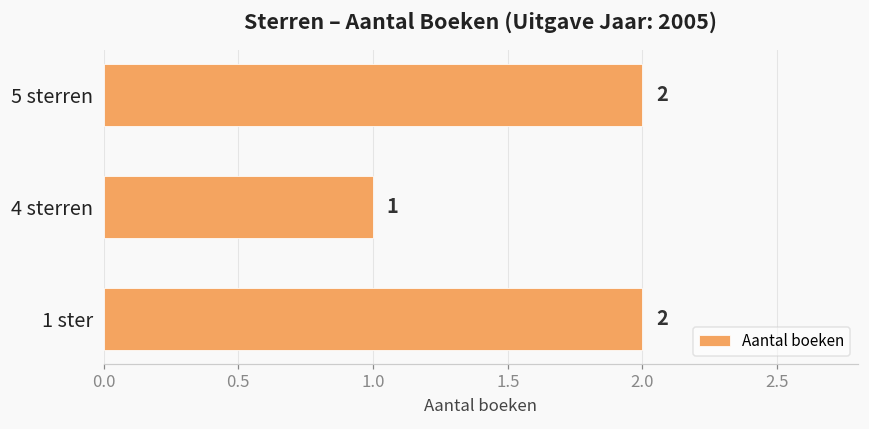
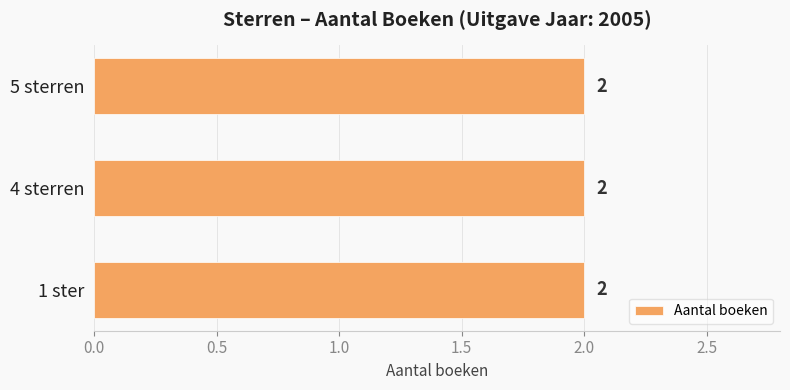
4 sterren: 1 -> 2
